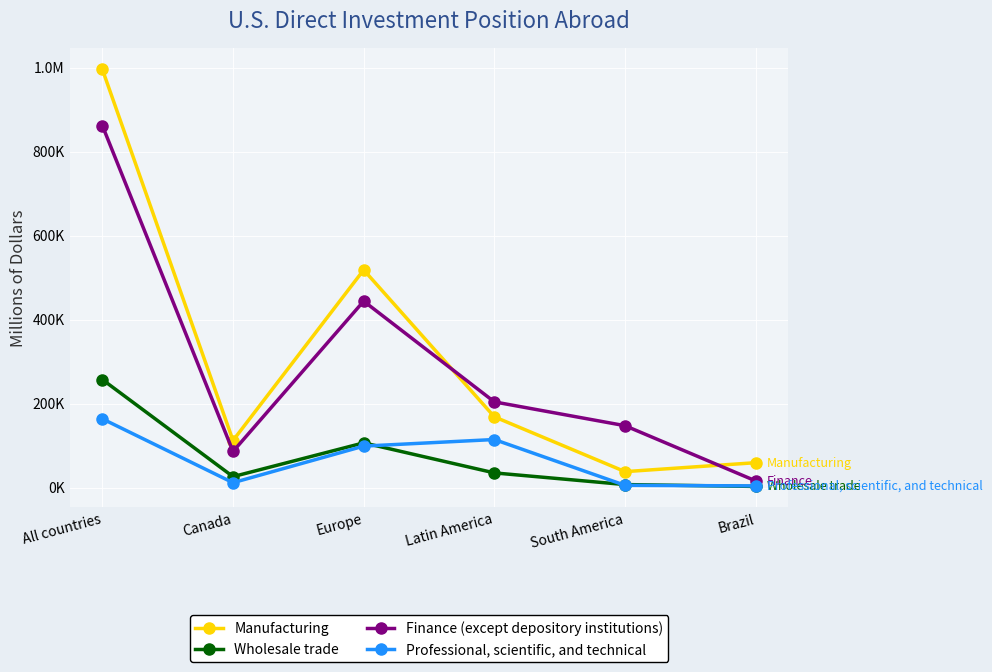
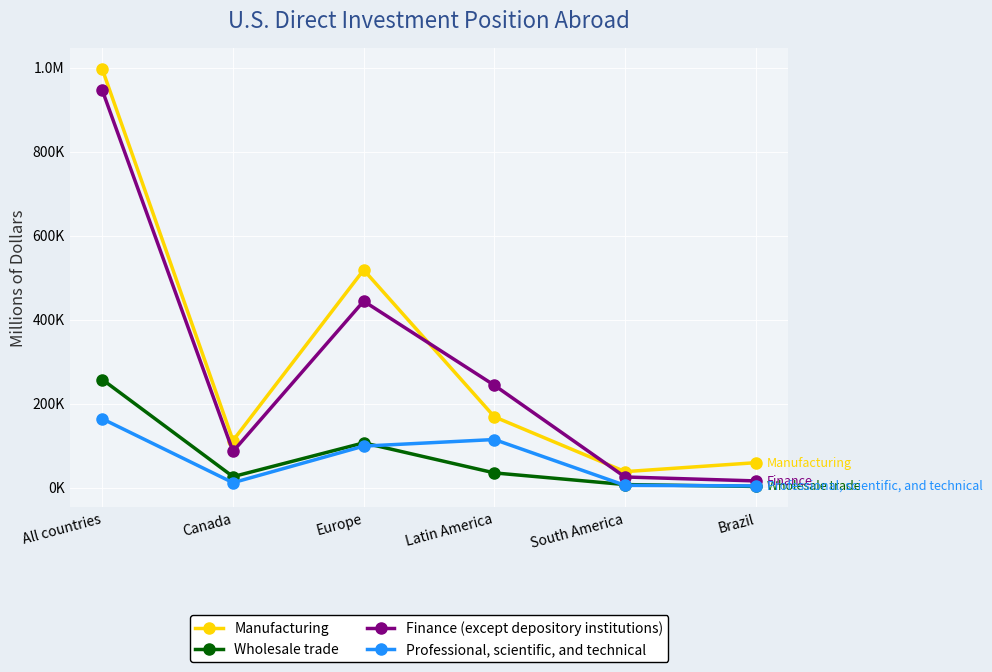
Finance (except depository institutions), All countries: 860000 -> 950000
Finance (except depository institutions), Latin America: 200000 -> 240000
Finance (except depository institutions), South America: 150000 -> 30000
